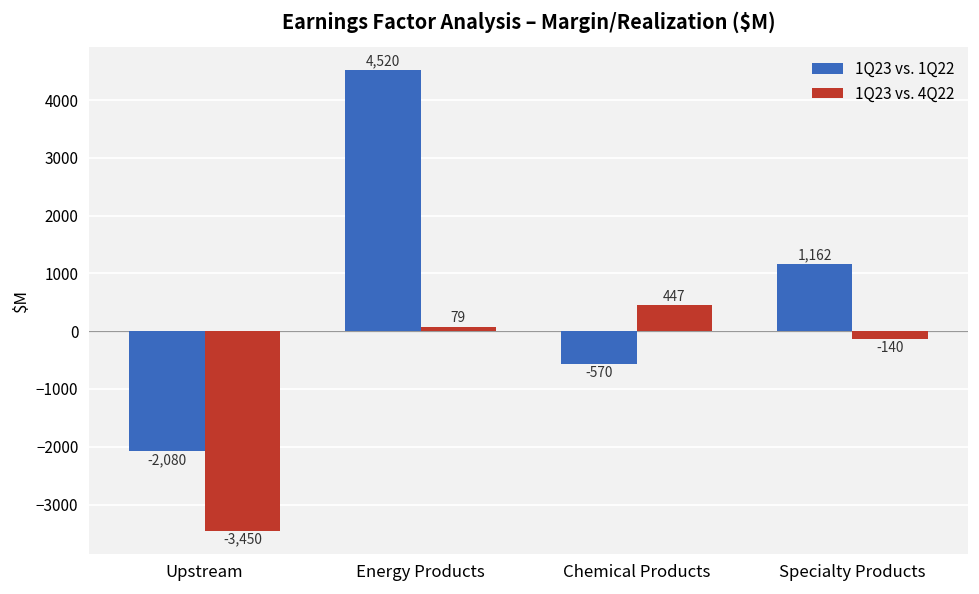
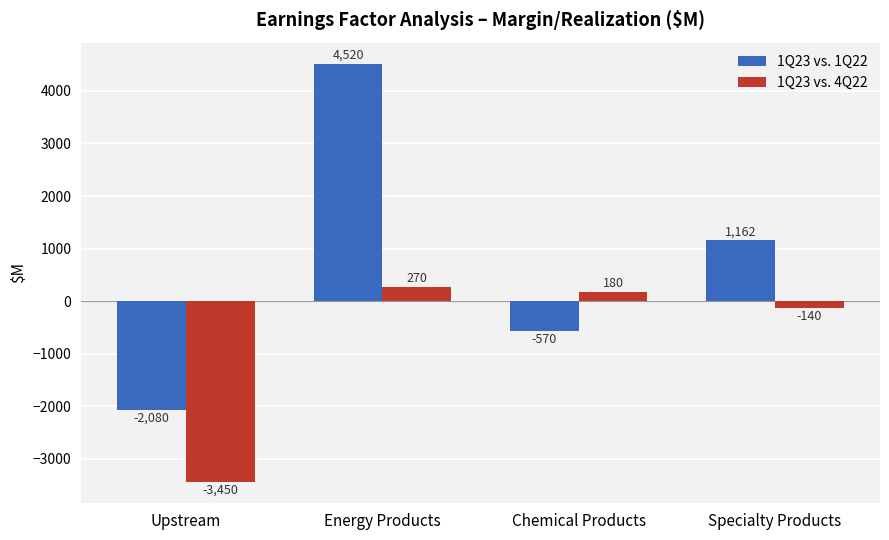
1Q23 vs. 4Q22, Energy Products: 79 -> 270
1Q23 vs. 4Q22, Chemical Products: 447 -> 180
